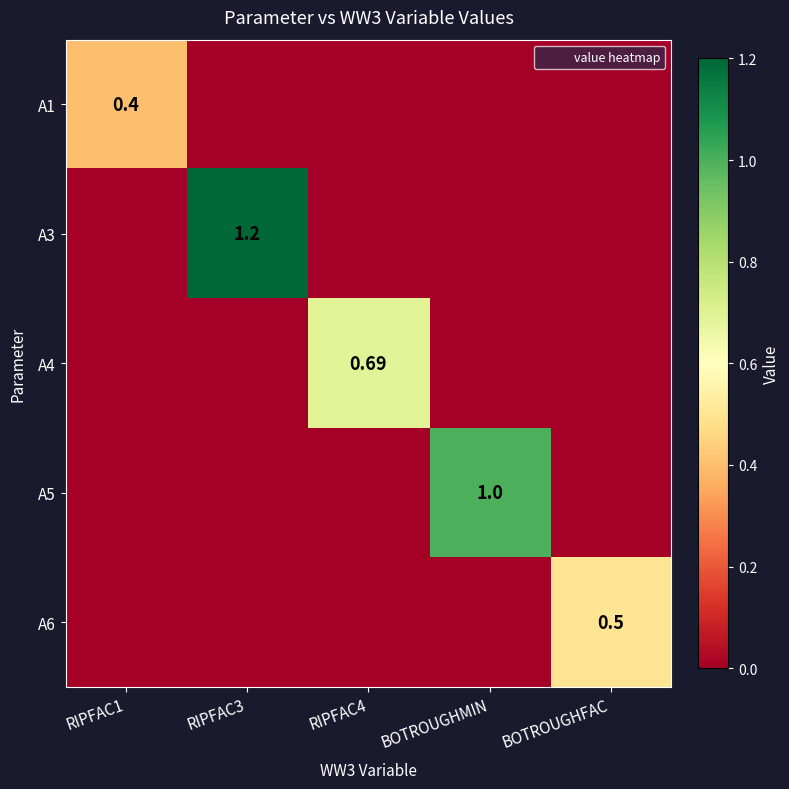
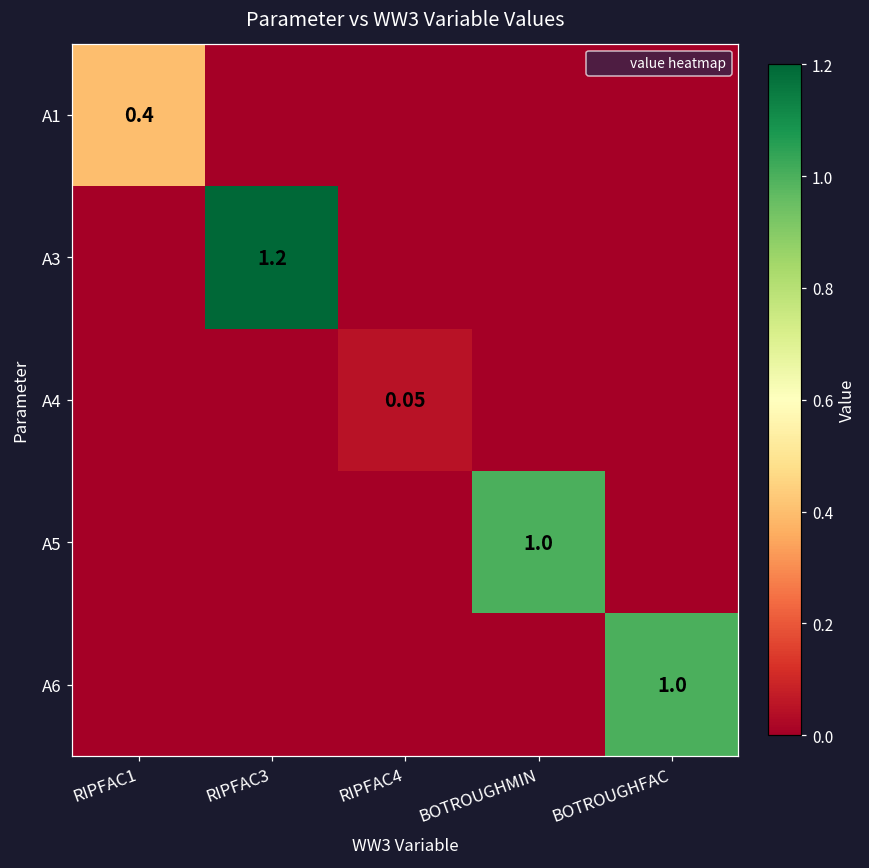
A4, RIPFAC4: 0.69 -> 0.05
A6, BOTROUGHFAC: 0.5 -> 1.0
